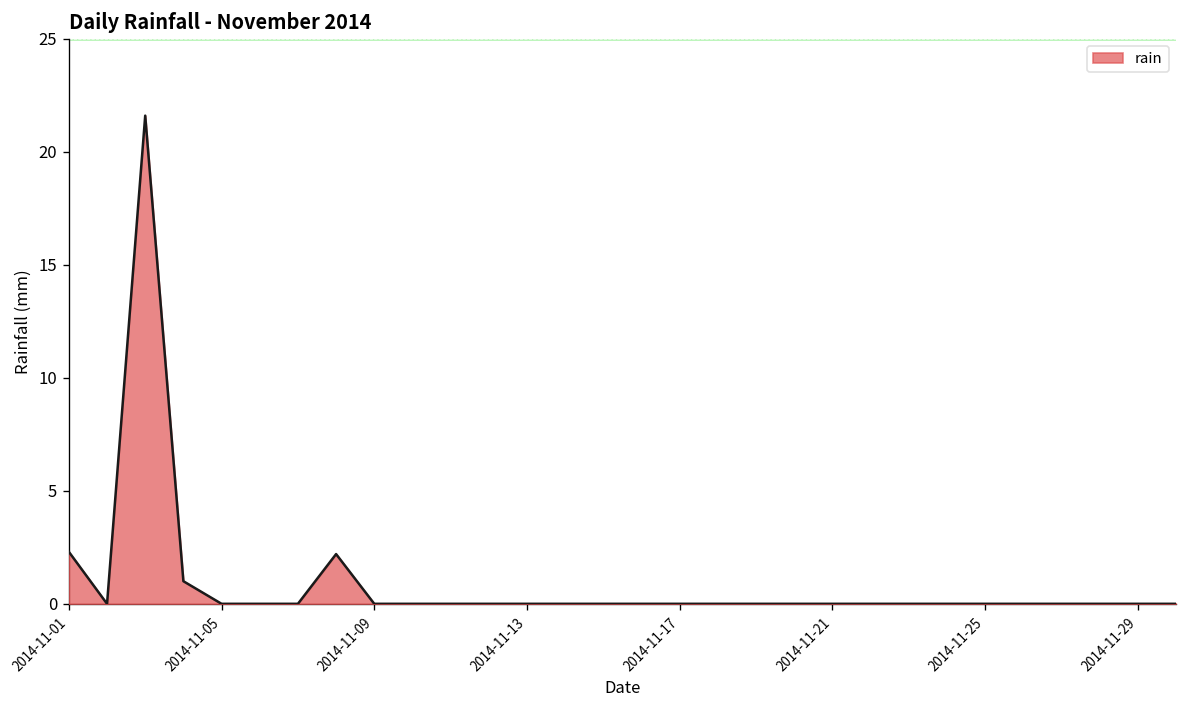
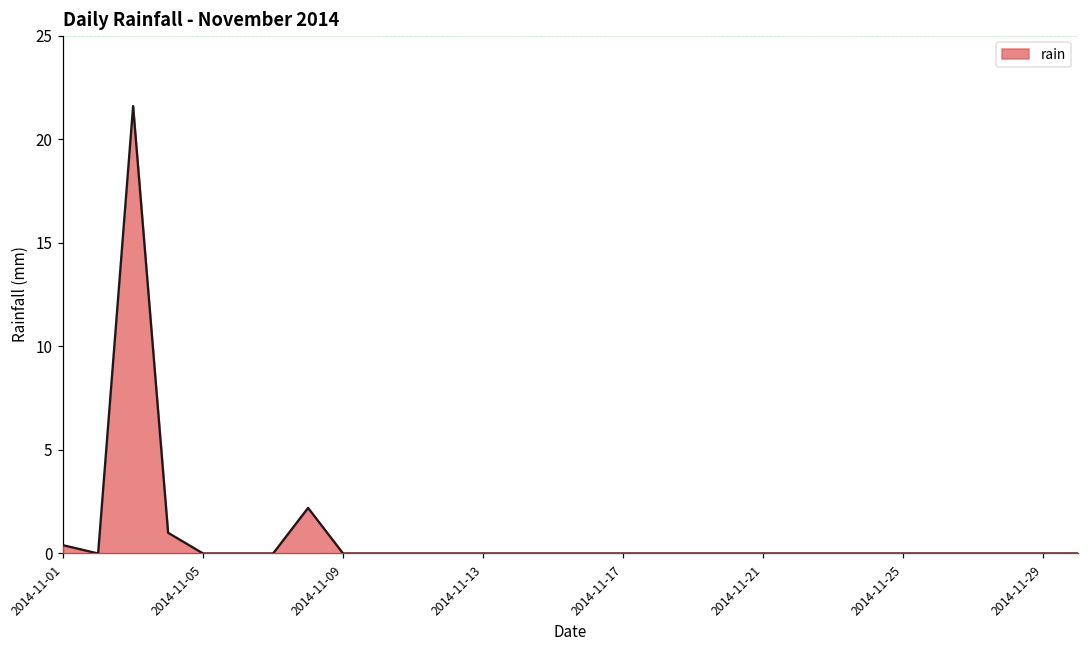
2014-11-01: 2.3 -> 0.4
